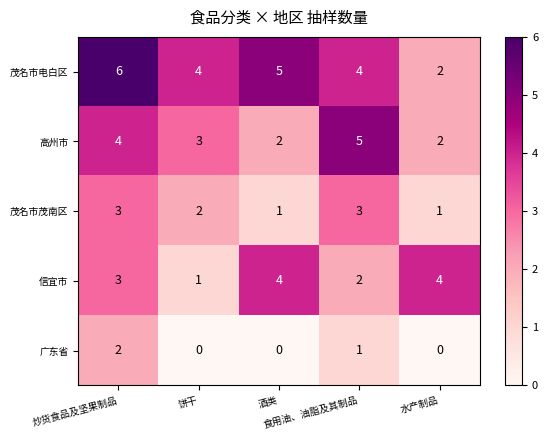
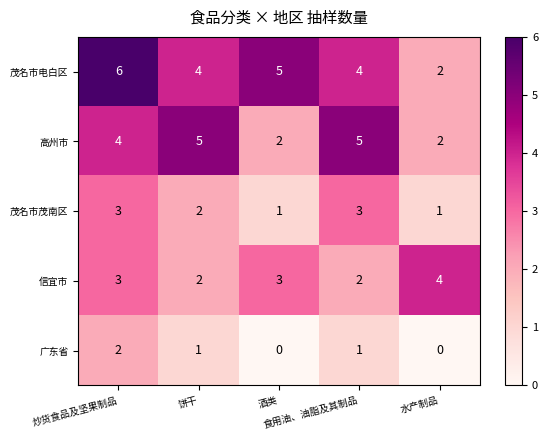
高州市, 饼干: 3 -> 5
信宜市, 饼干: 1 -> 2
信宜市, 酒类: 4 -> 3
广东省, 饼干: 0 -> 1
